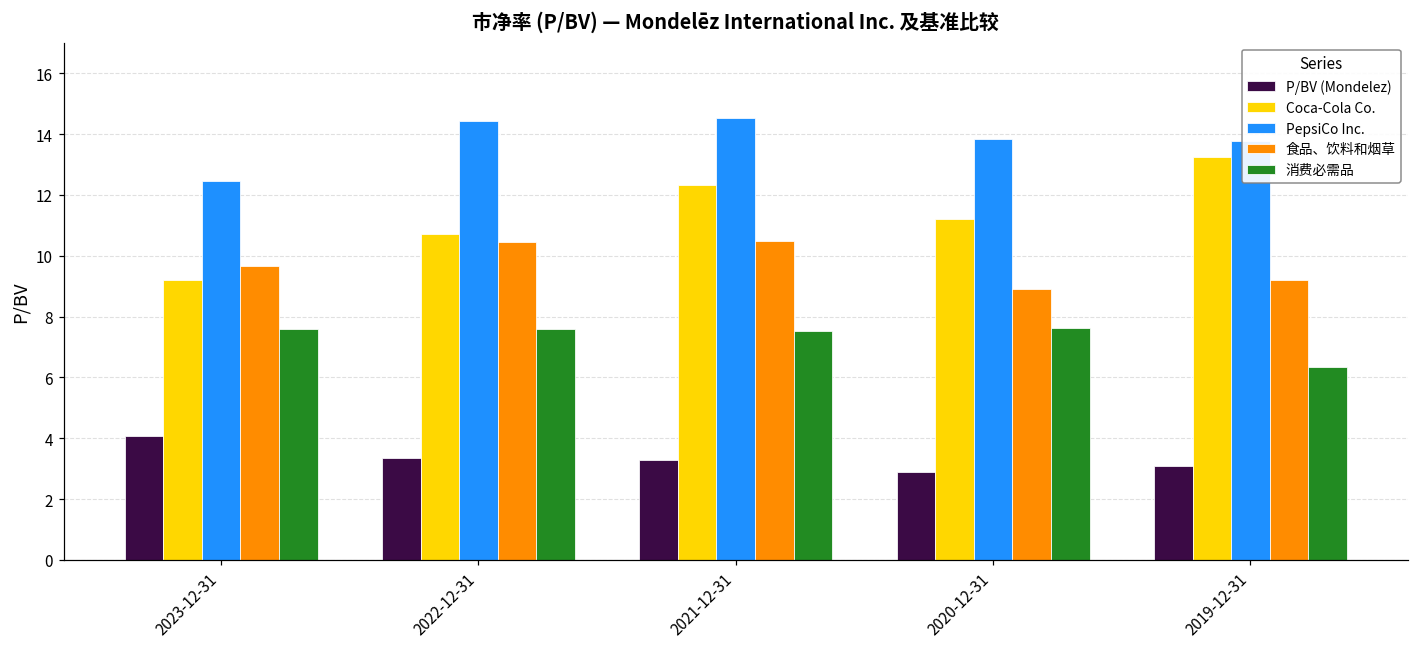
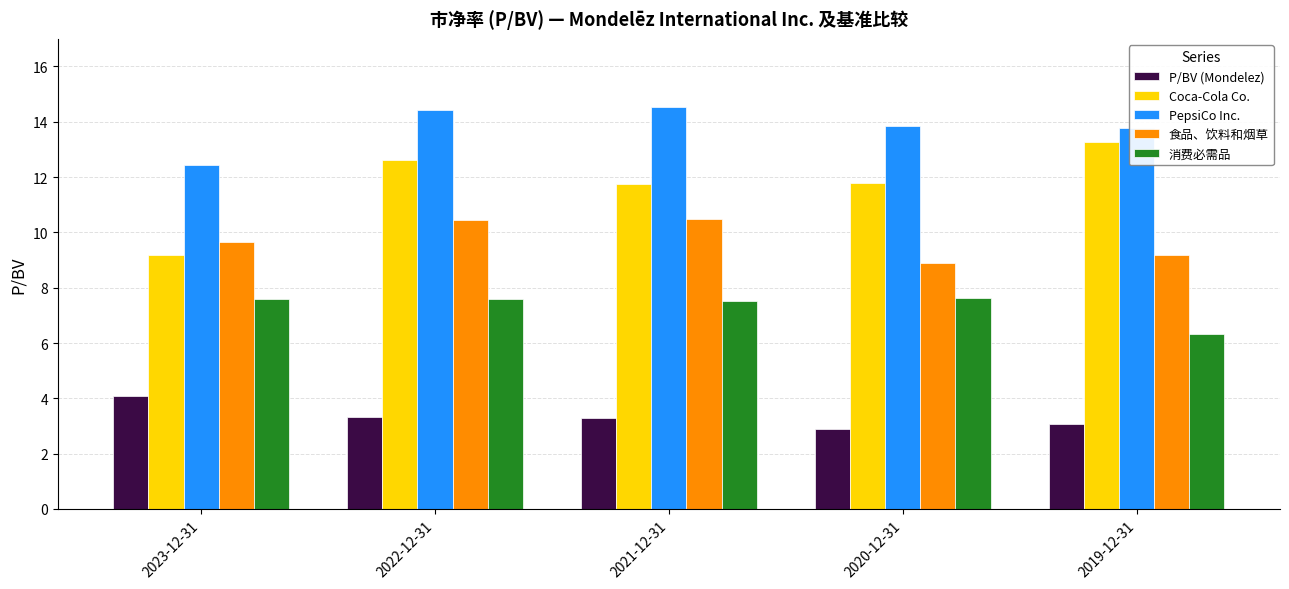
Coca-Cola Co., 2022-12-31: 10.7 -> 12.6
Coca-Cola Co., 2021-12-31: 12.3 -> 11.7
Coca-Cola Co., 2020-12-31: 11.2 -> 11.8
